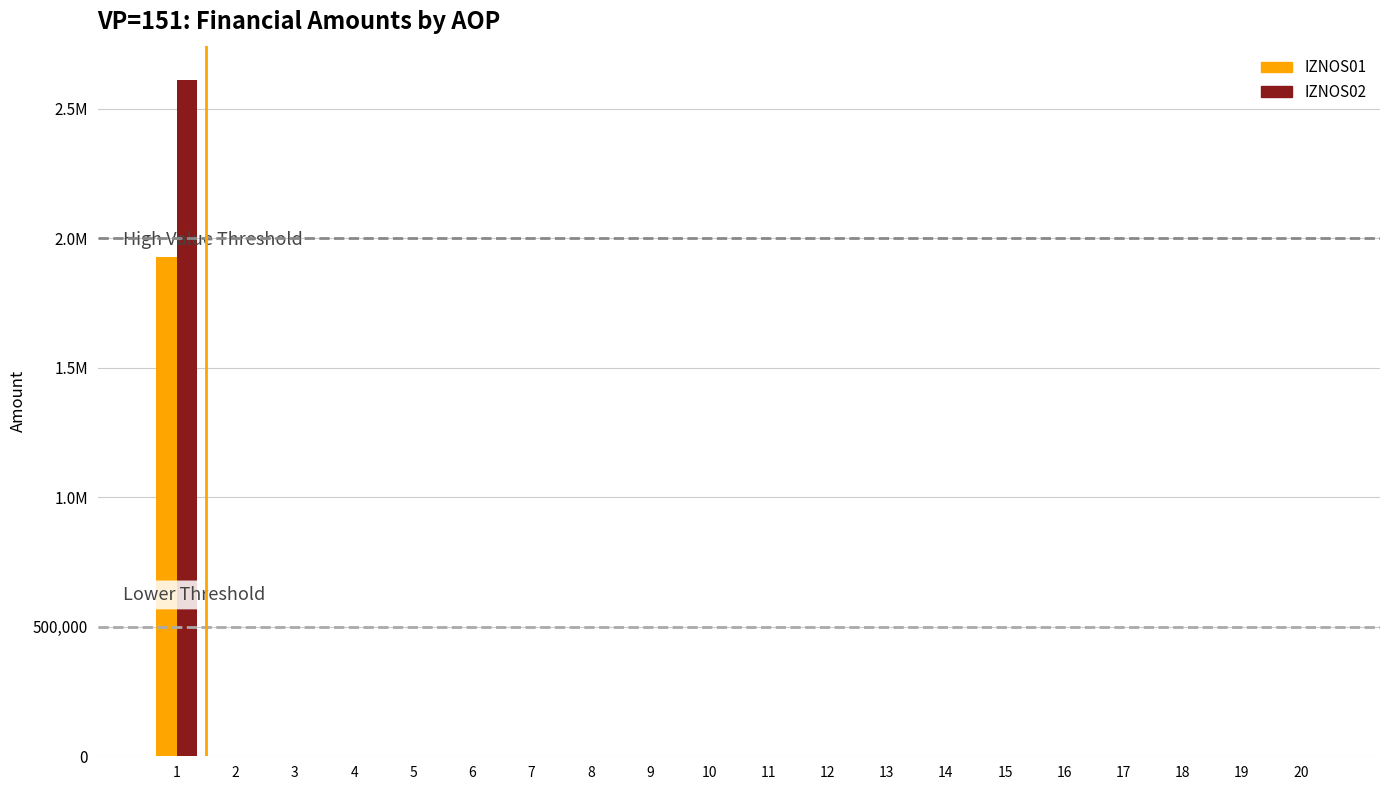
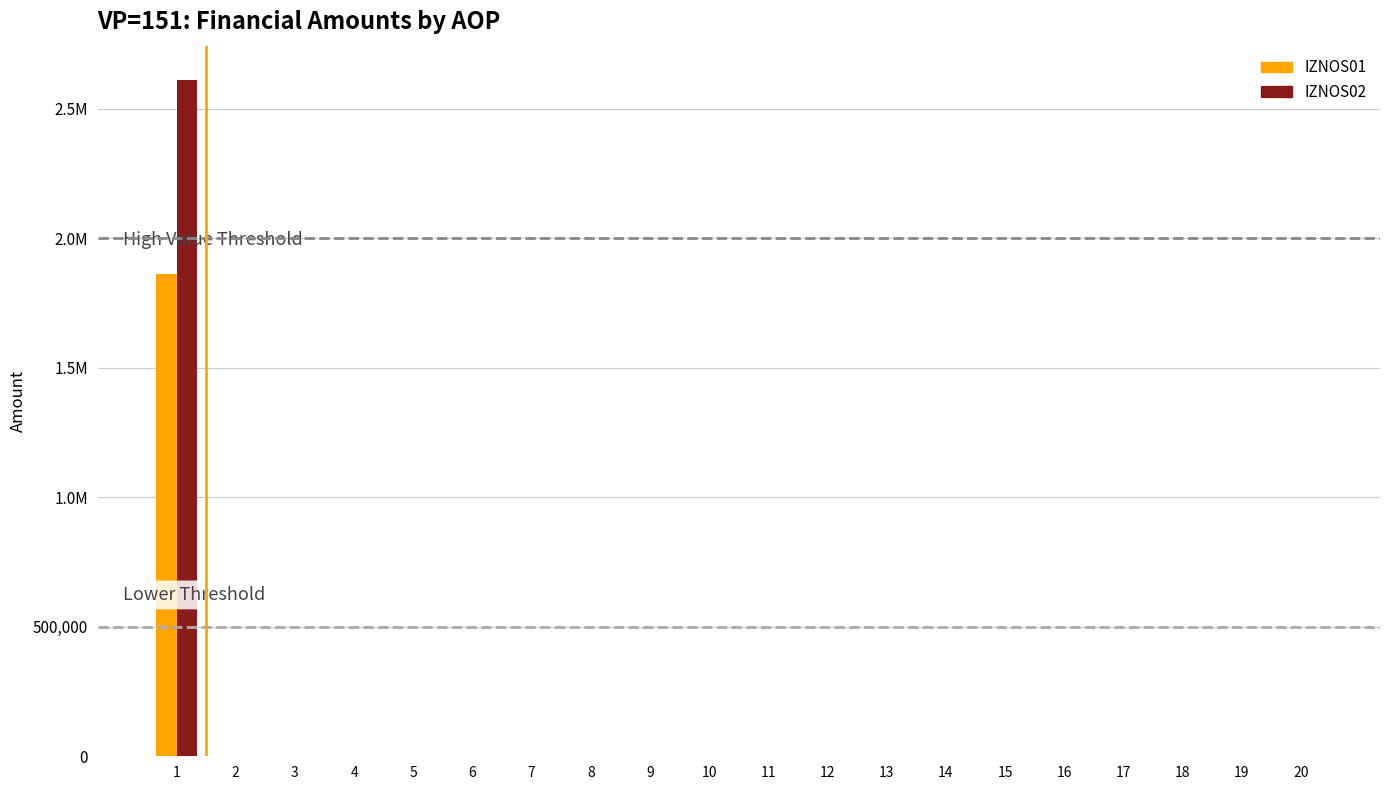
IZNOS01, 1: 1,930,000 -> 1,860,000
